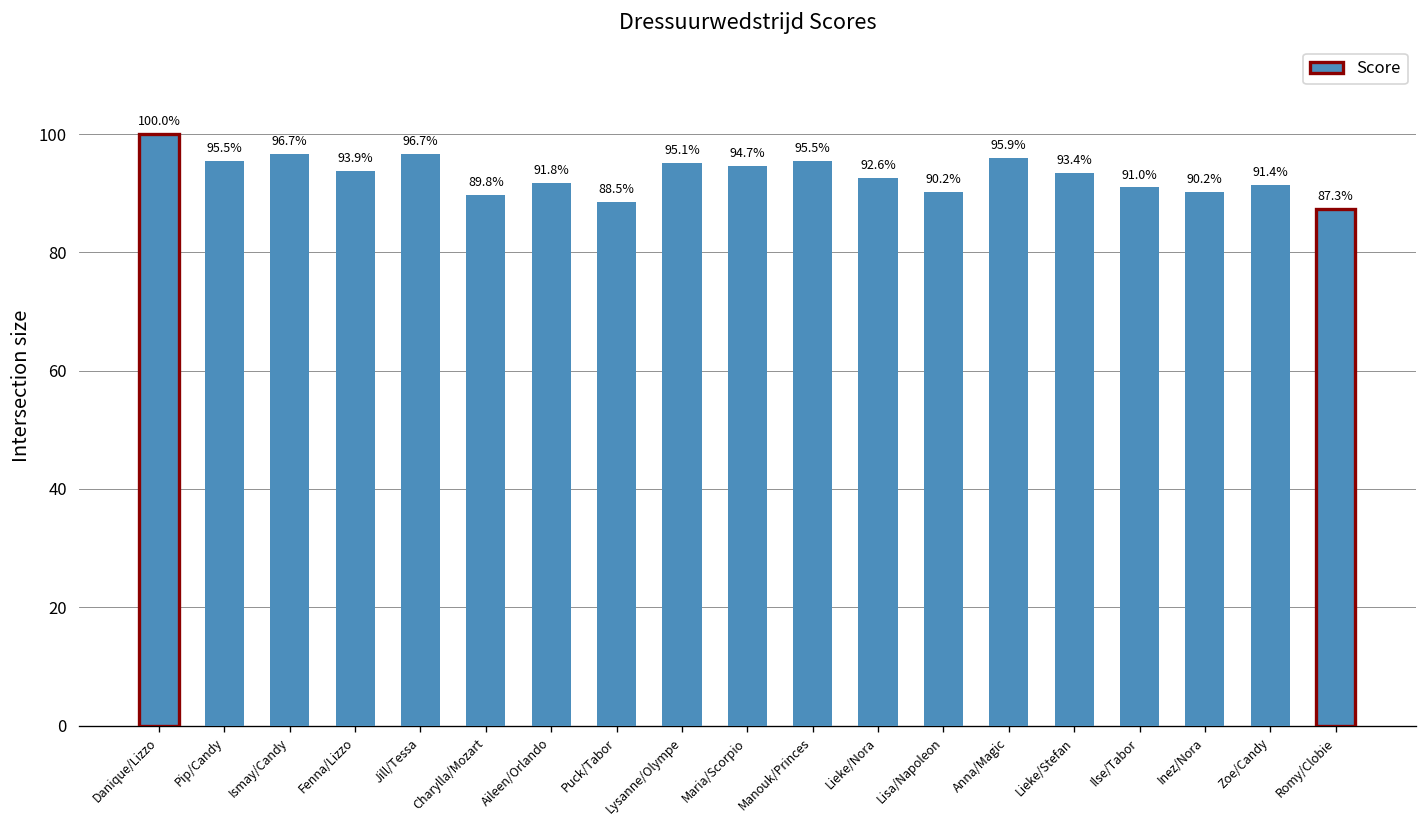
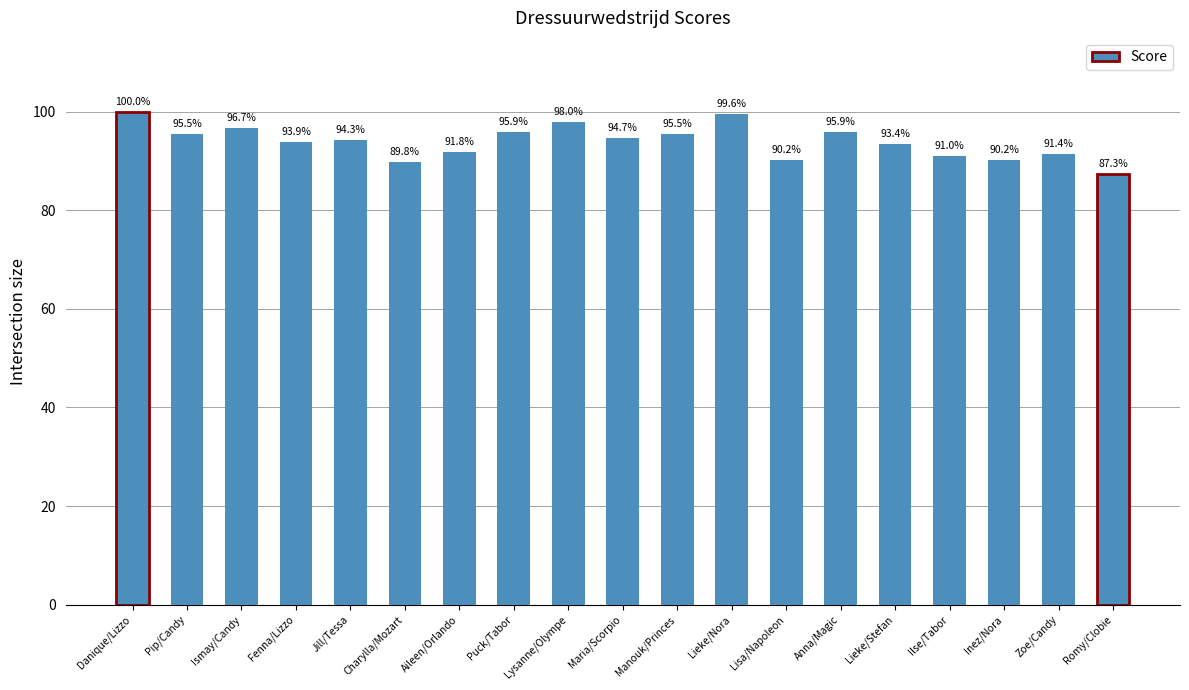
Jill/Tessa: 96.7% -> 94.3%
Puck/Tabor: 88.5% -> 95.9%
Lysanne/Olympe: 95.1% -> 98.0%
Lieke/Nora: 92.6% -> 99.6%
